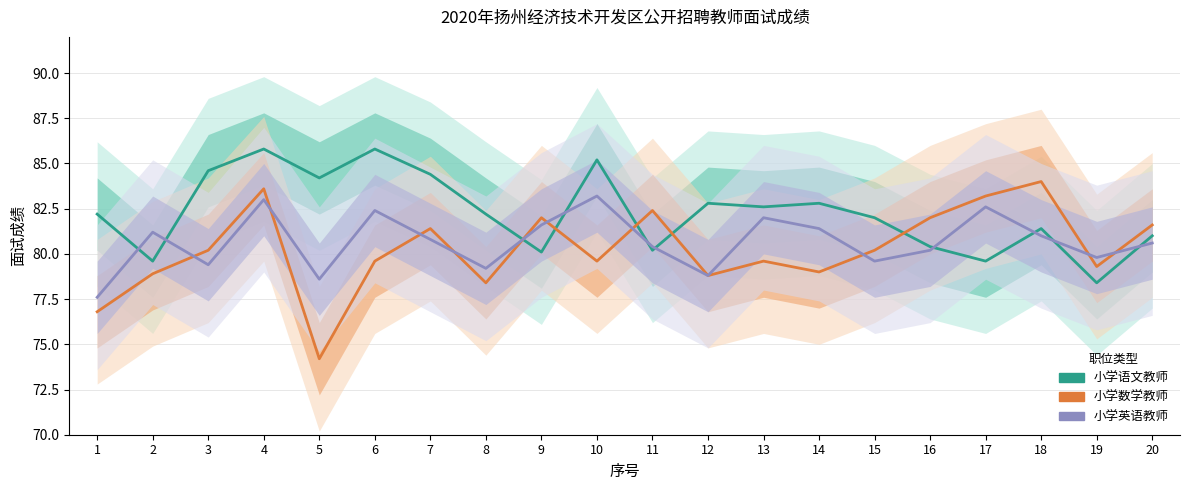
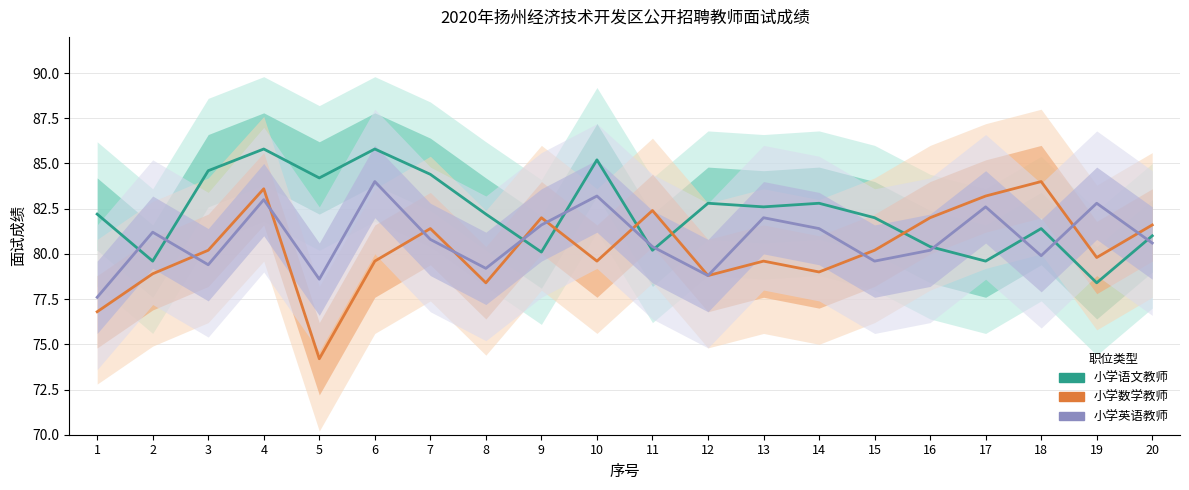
小学英语教师, 6: 82.4 -> 84.0
小学英语教师, 18: 81.0 -> 79.9
小学数学教师, 19: 79.3 -> 79.8
小学英语教师, 19: 79.8 -> 82.8
